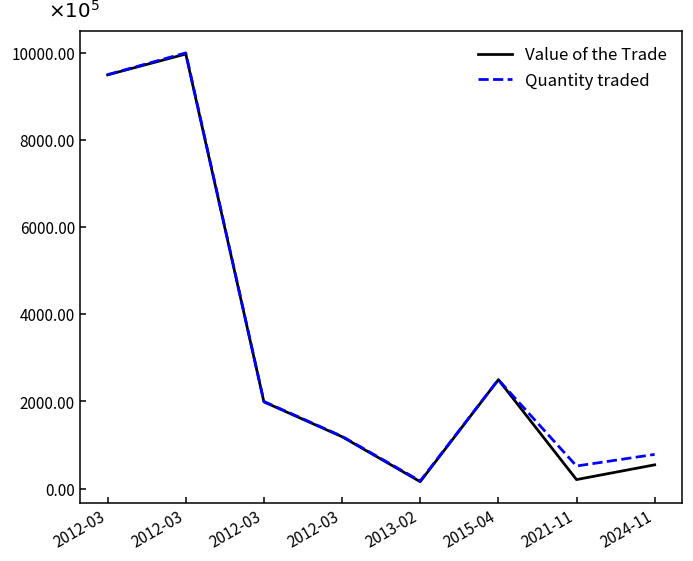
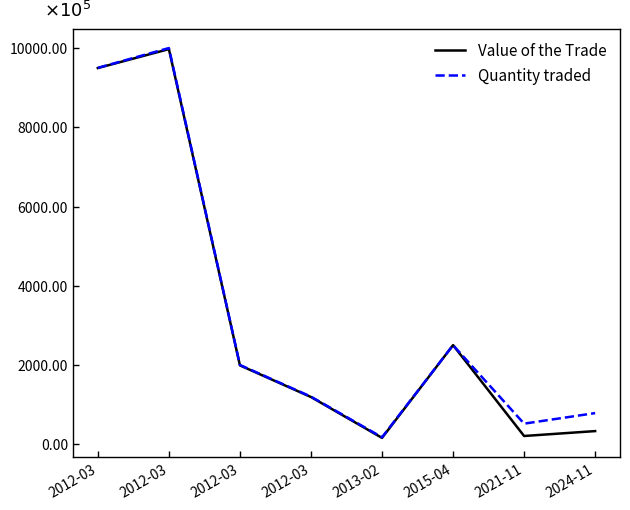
Value of the Trade, 2024-11: 500 -> 300
